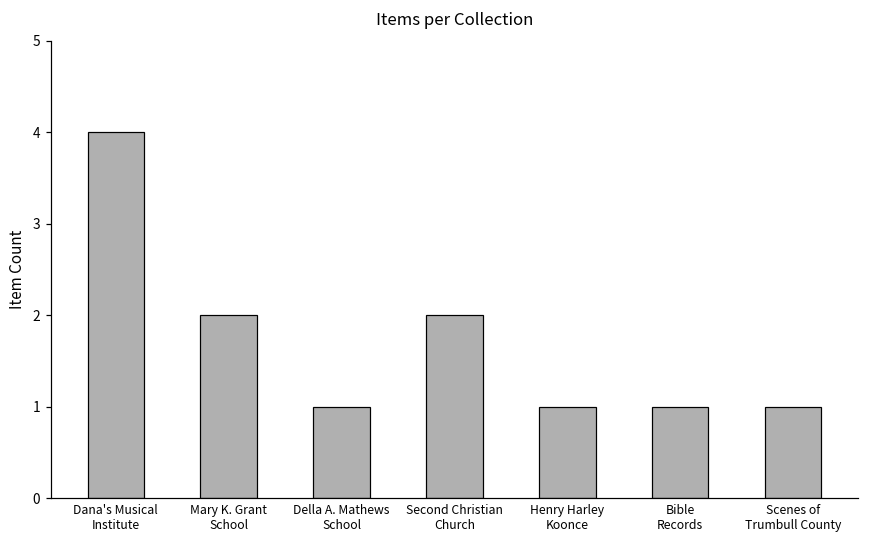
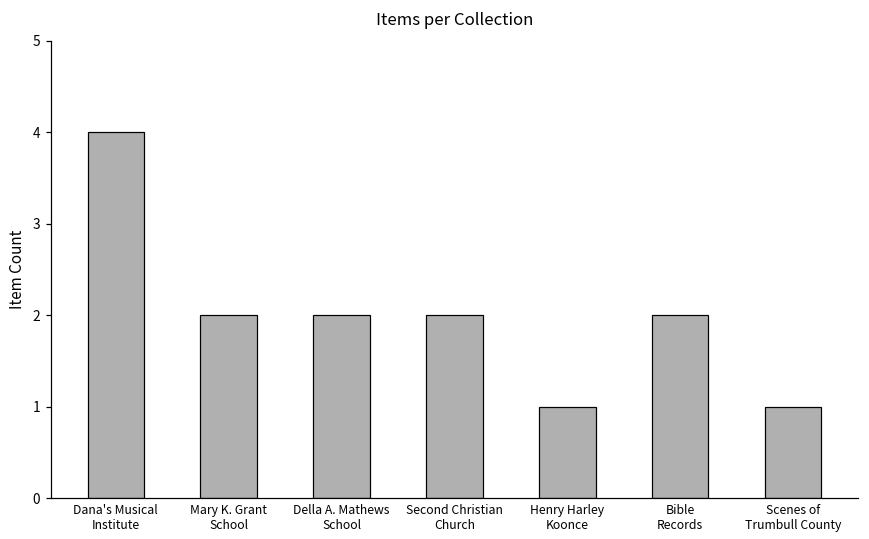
Della A. Mathews School: 1 -> 2
Bible Records: 1 -> 2
